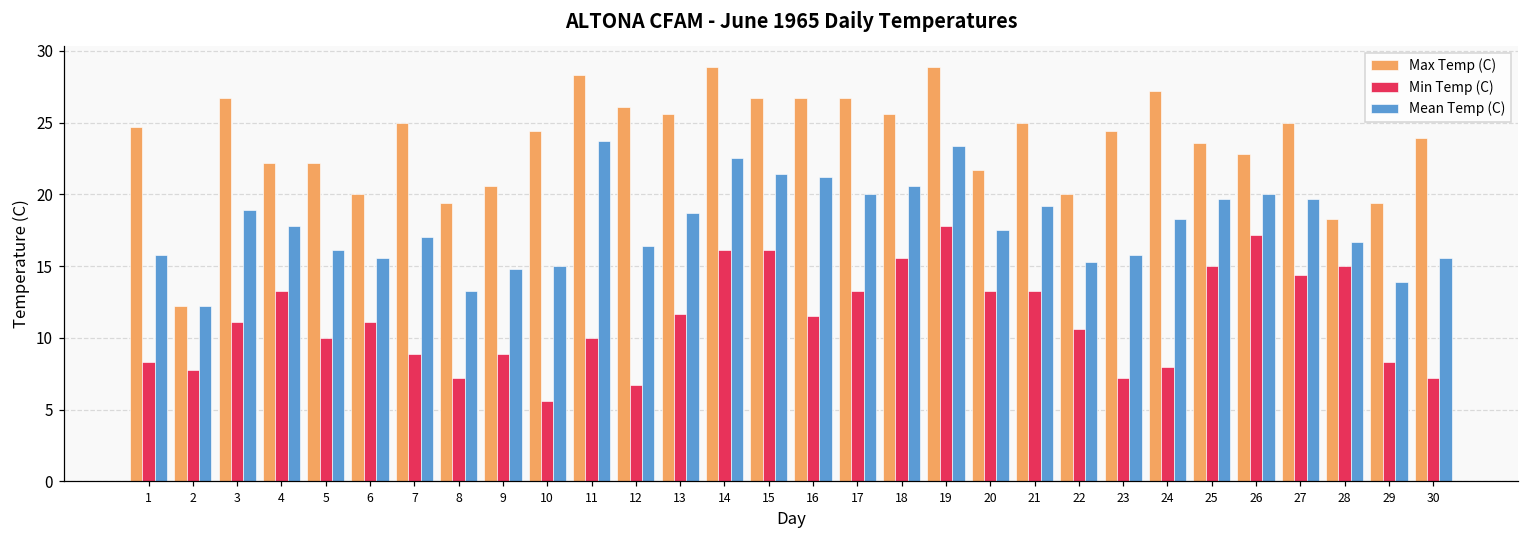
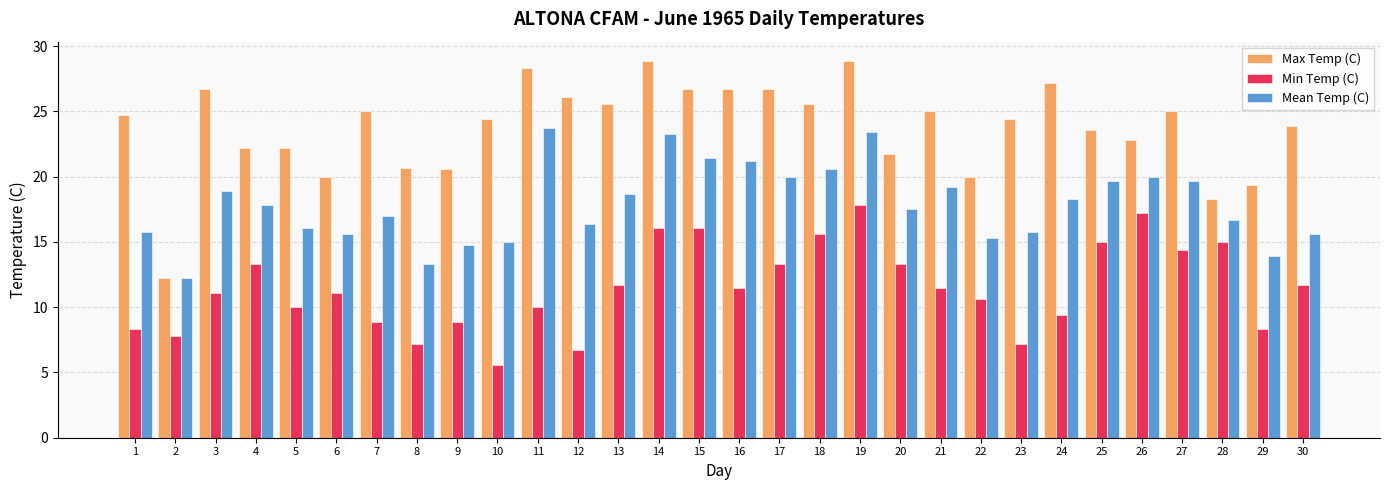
Max Temp (C), 8: 19.4 -> 20.7
Mean Temp (C), 14: 22.5 -> 23.3
Min Temp (C), 21: 13.3 -> 11.5
Min Temp (C), 24: 8.0 -> 9.4
Min Temp (C), 30: 7.2 -> 11.7
